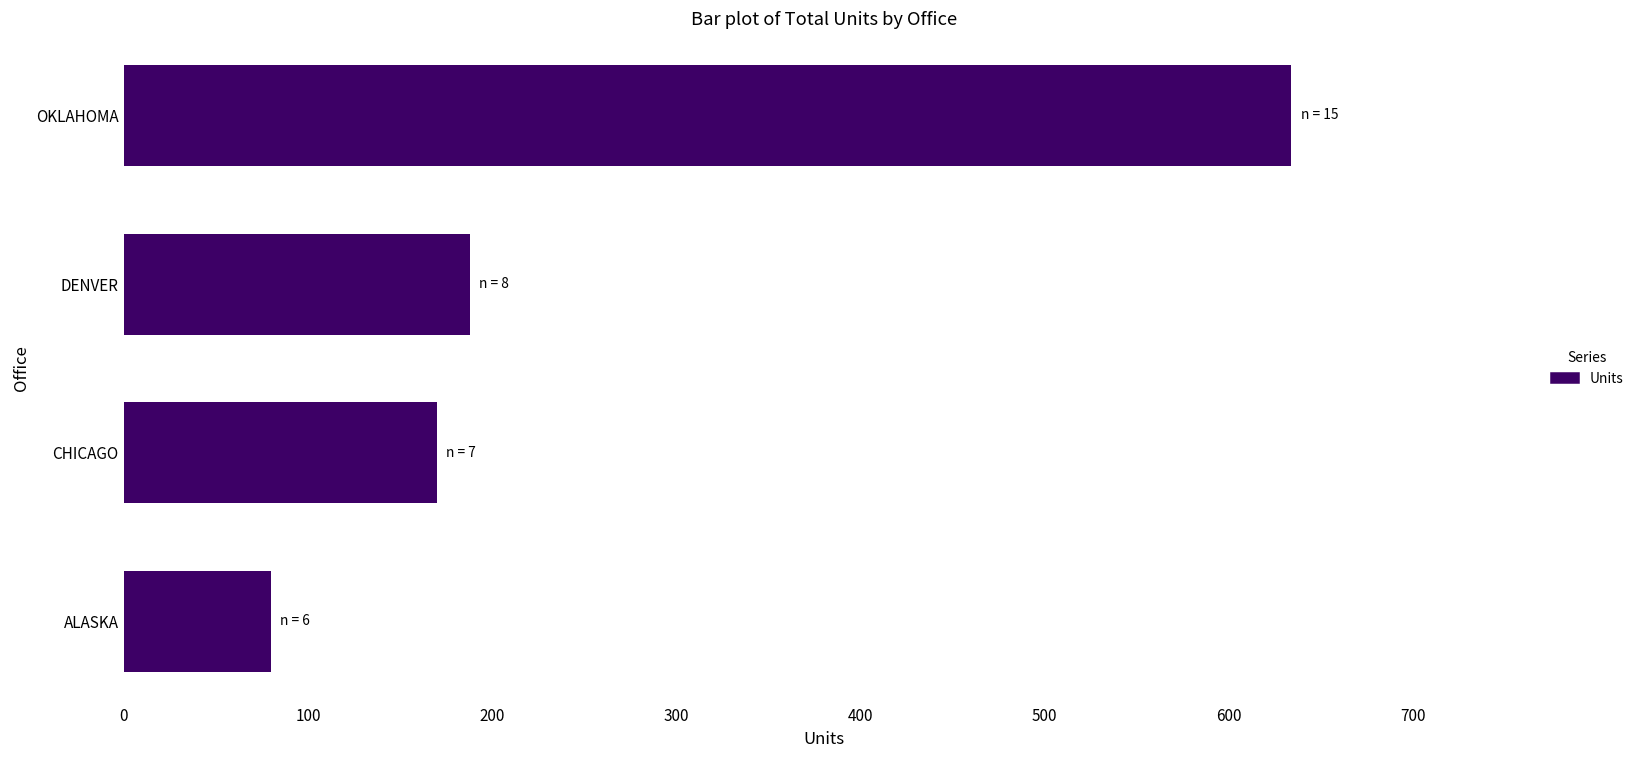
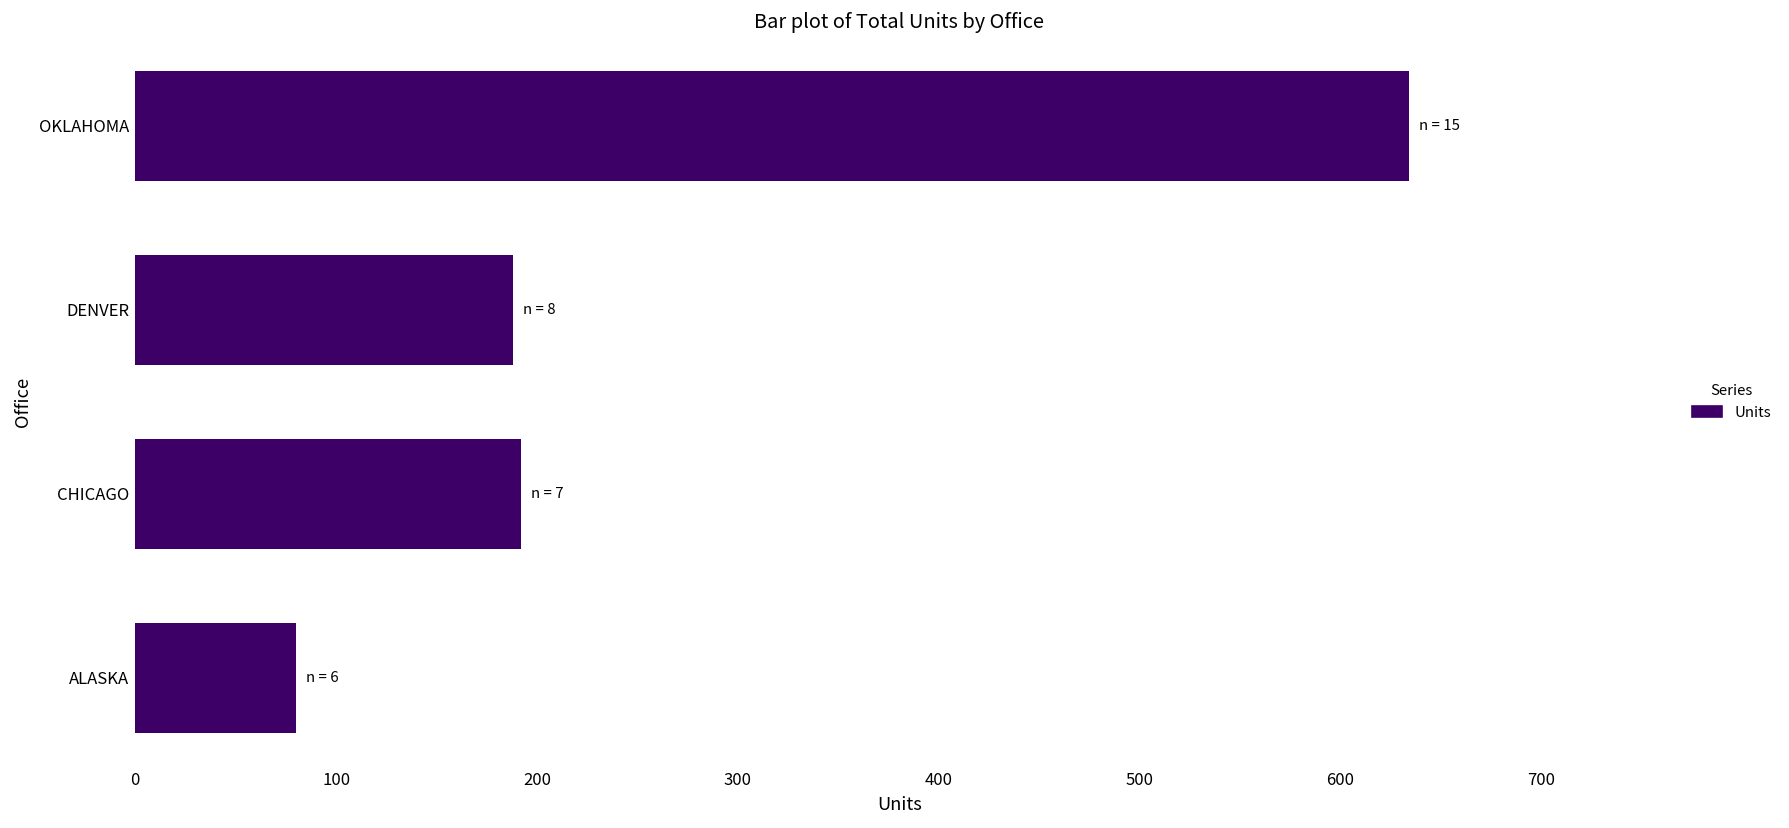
CHICAGO: 170 -> 192
